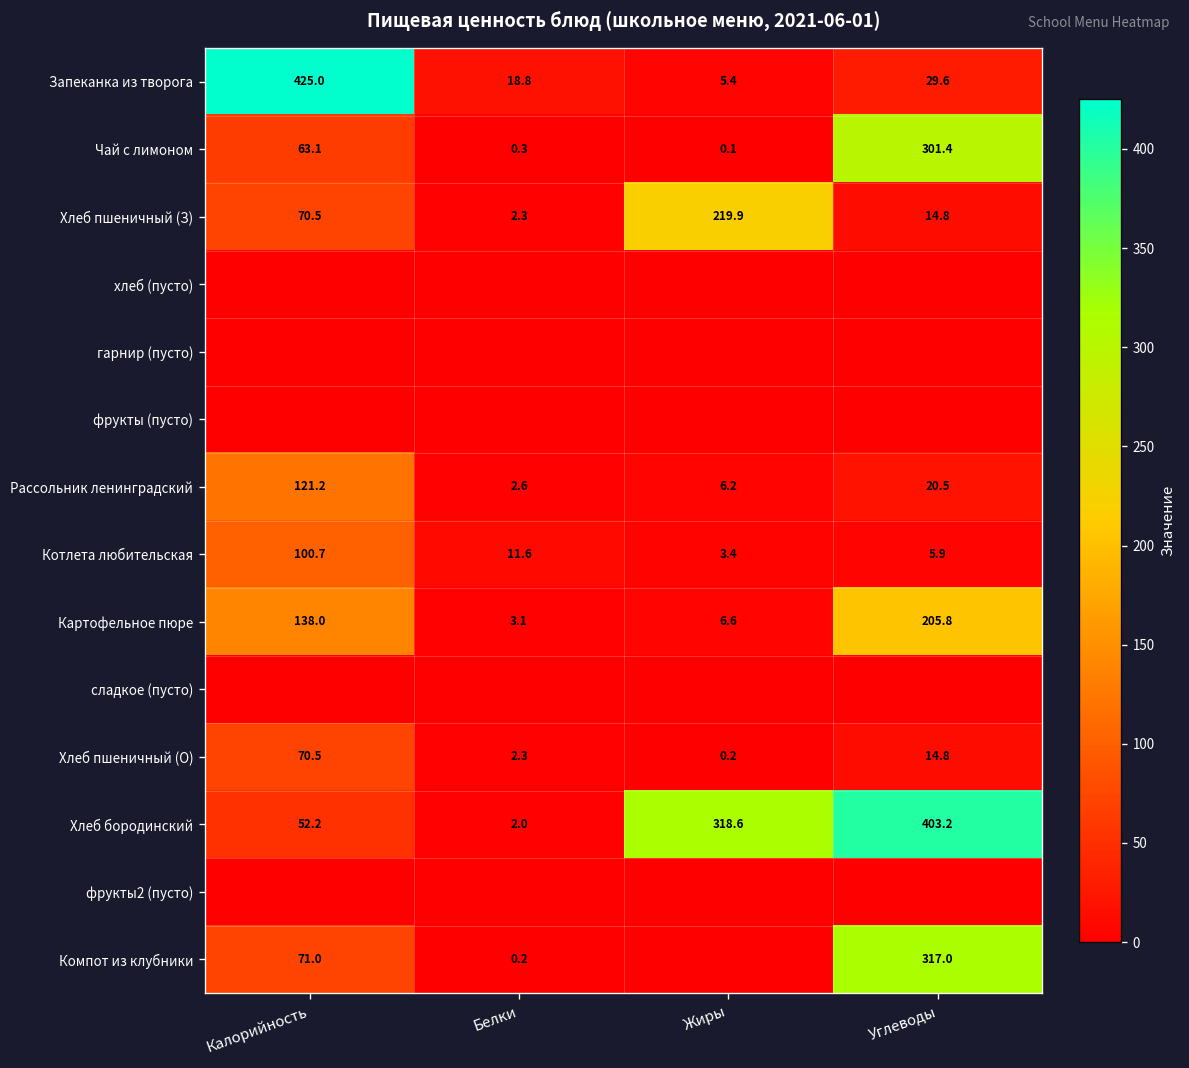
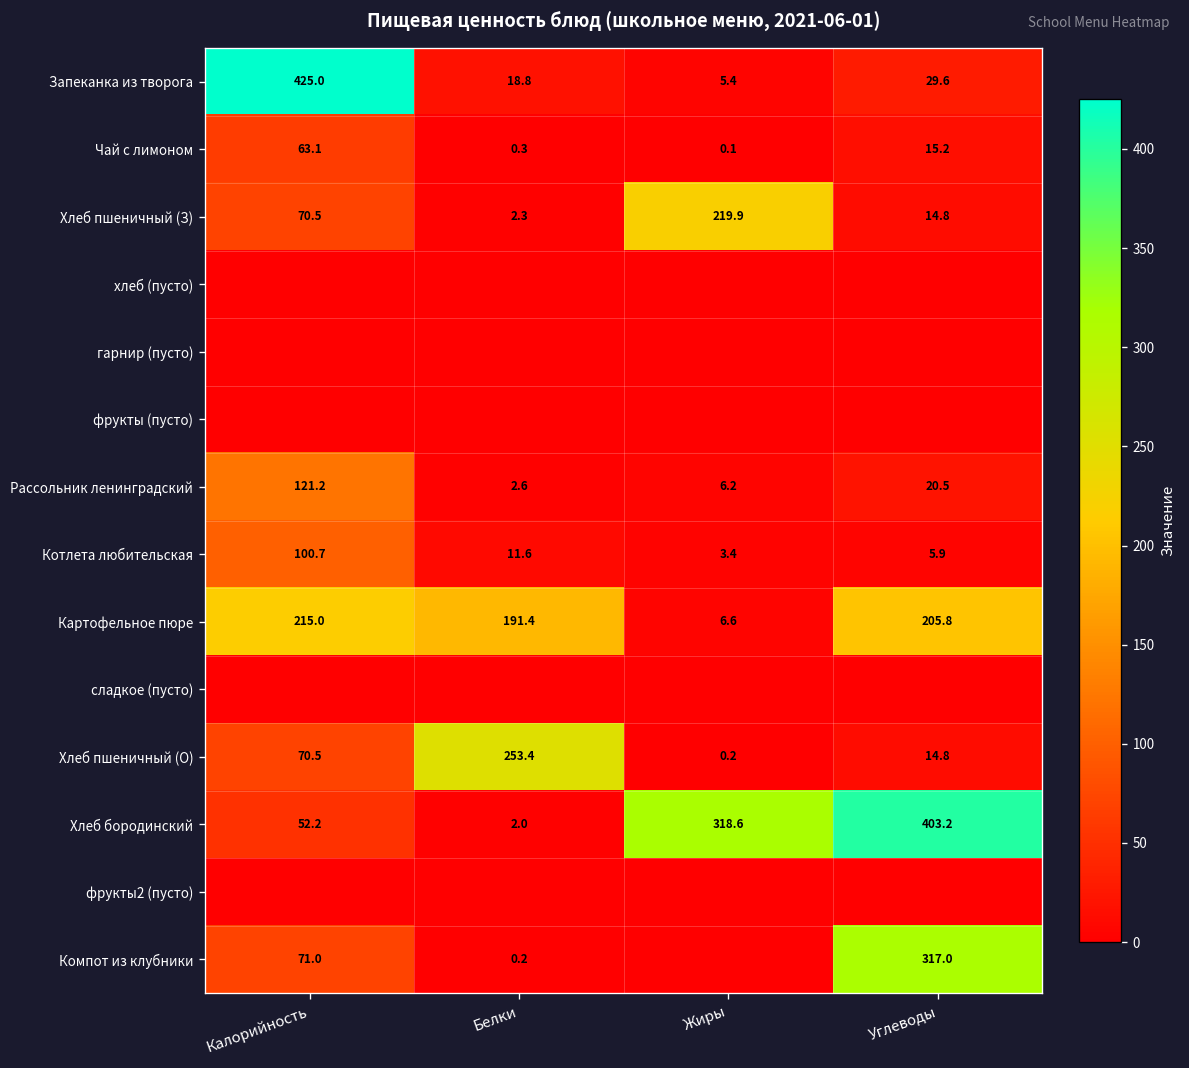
Чай с лимоном, Углеводы: 301.4 -> 15.2
Картофельное пюре, Калорийность: 138.0 -> 215.0
Картофельное пюре, Белки: 3.1 -> 191.4
Хлеб пшеничный (О), Белки: 2.3 -> 253.4
